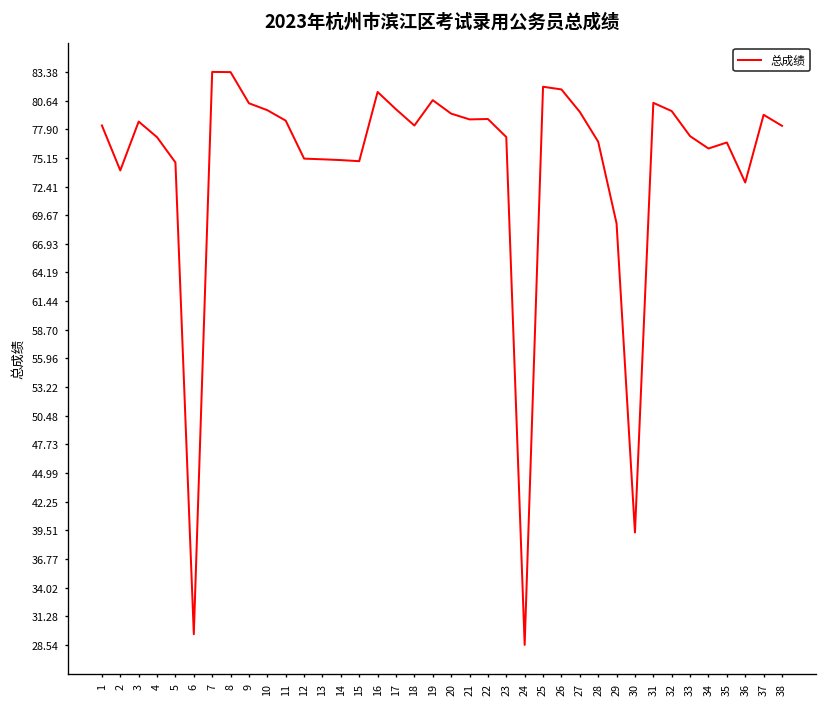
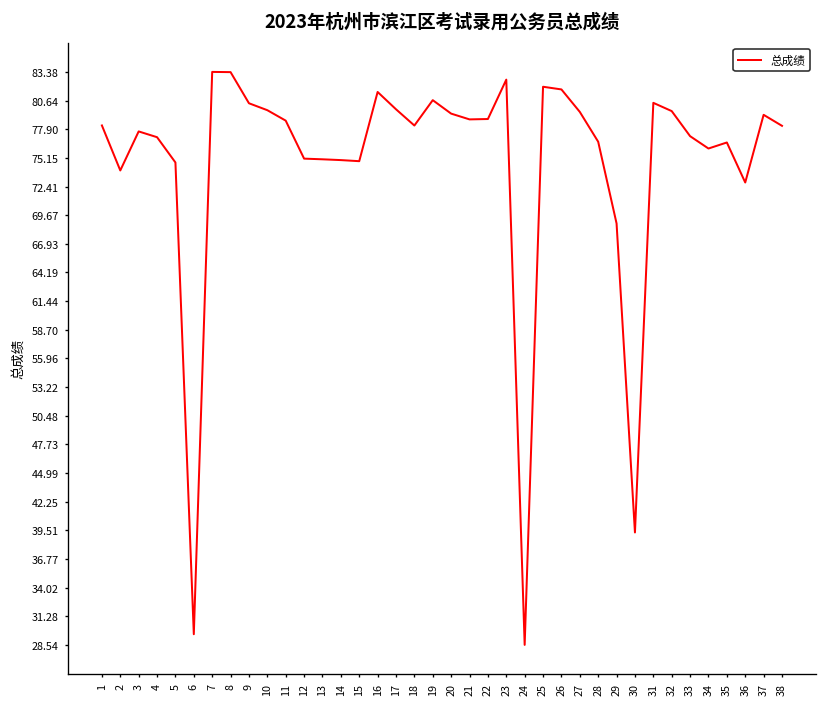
3: 79 -> 78
23: 77 -> 83
